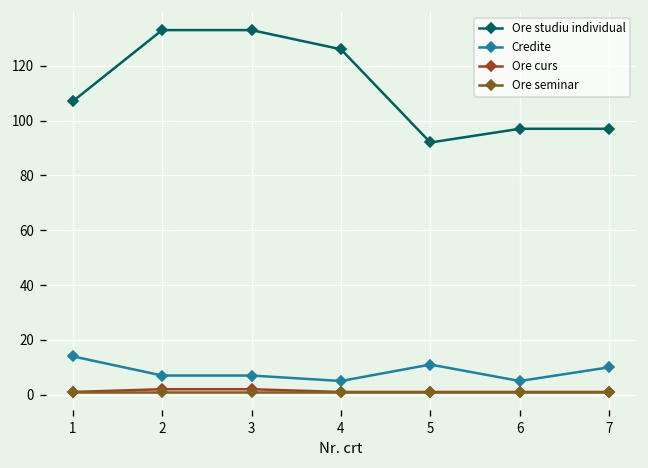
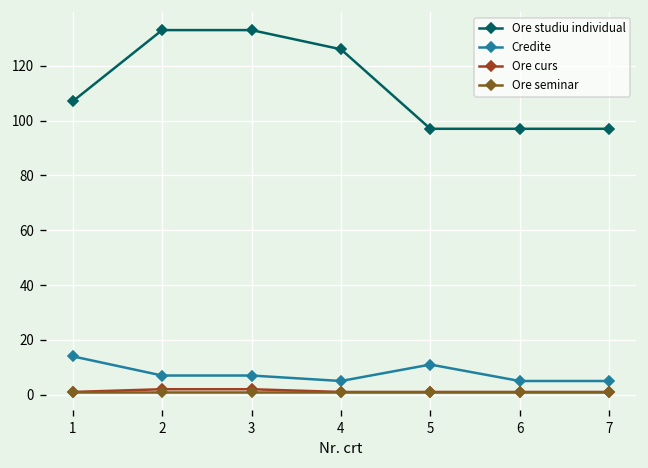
Ore studiu individual, 5: 92 -> 97
Credite, 7: 10 -> 5
